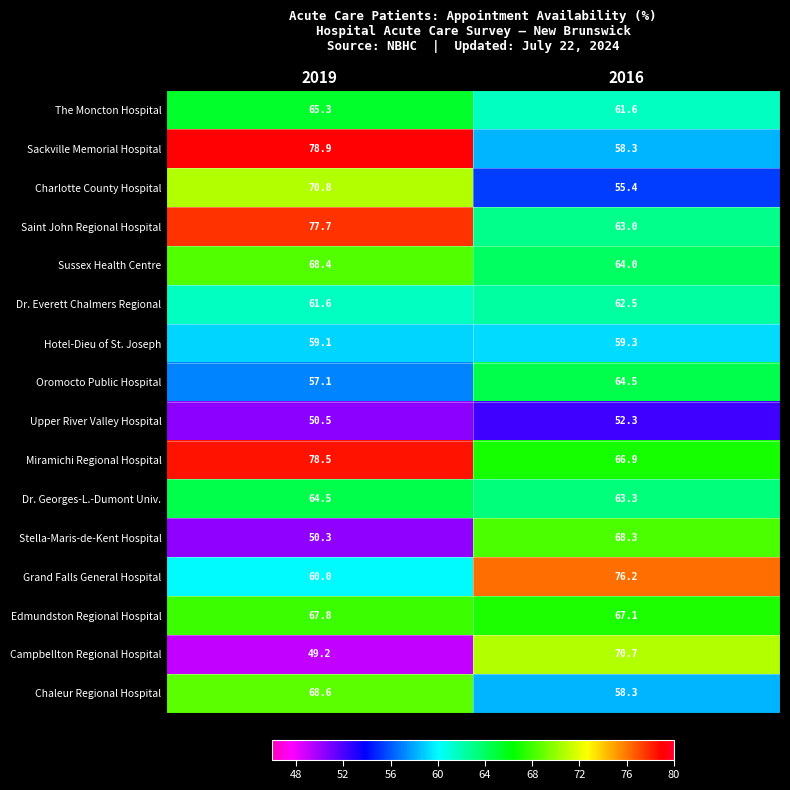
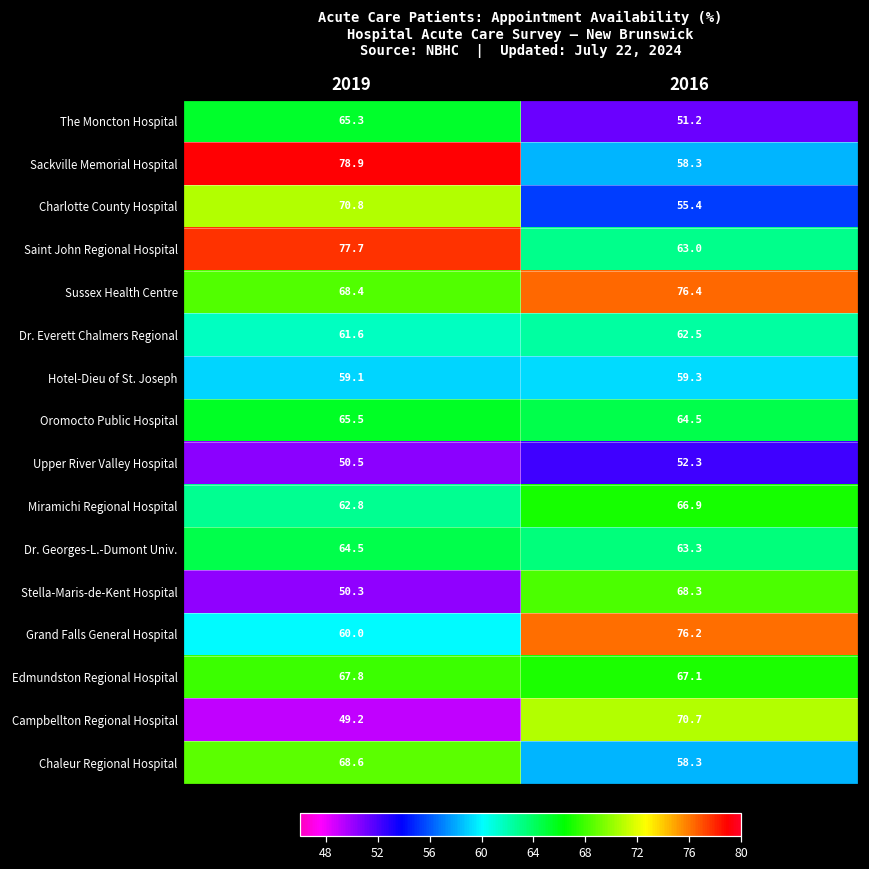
The Moncton Hospital, 2016: 61.6 -> 51.2
Sussex Health Centre, 2016: 64.0 -> 76.4
Oromocto Public Hospital, 2019: 57.1 -> 65.5
Miramichi Regional Hospital, 2019: 78.5 -> 62.8
